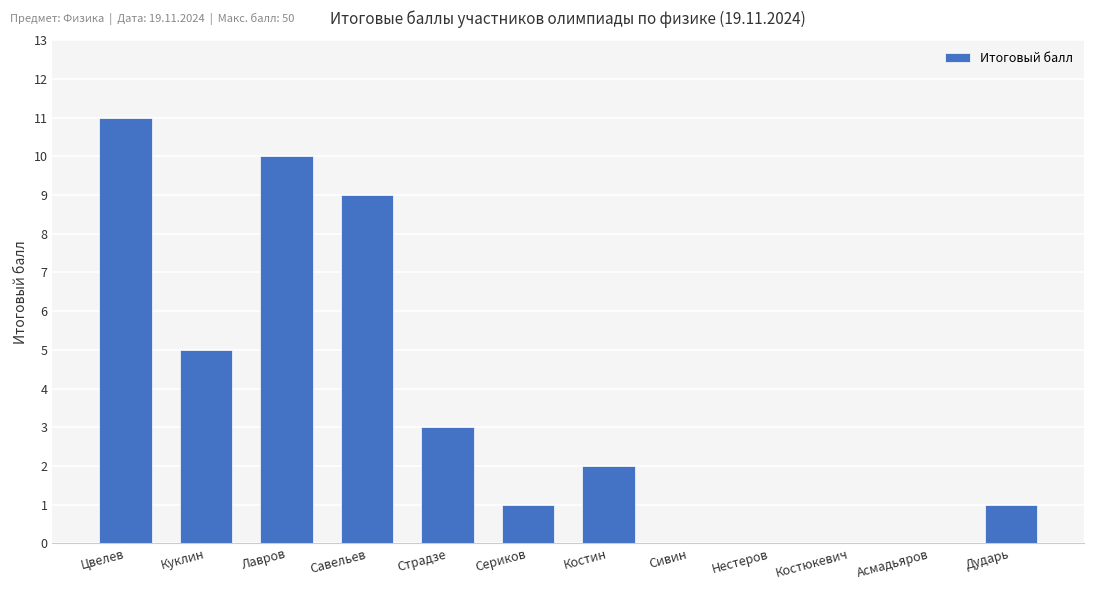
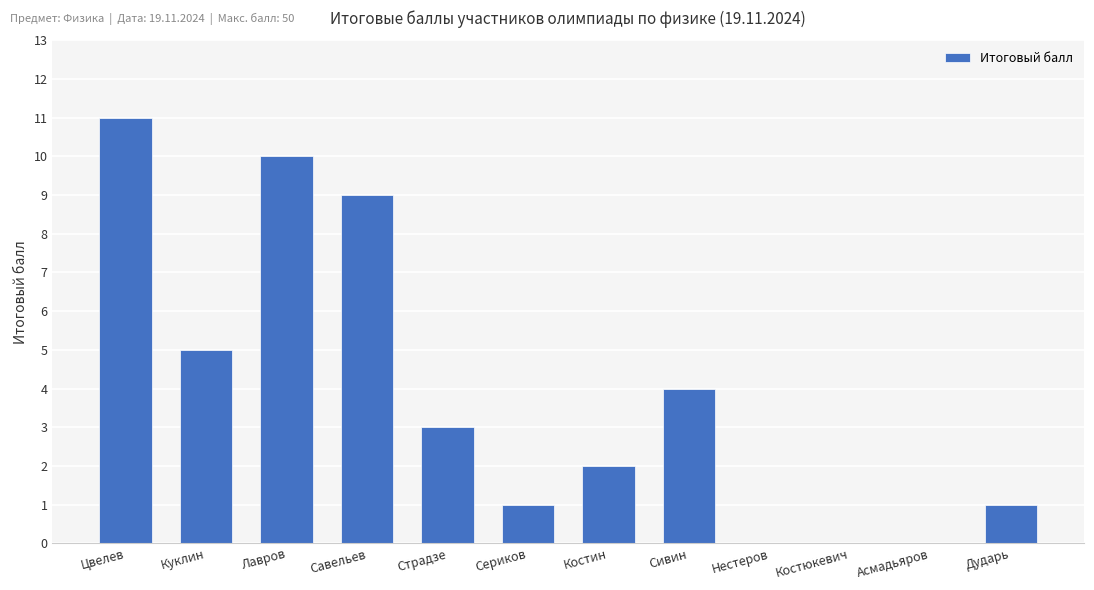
Сивин: 0 -> 4
